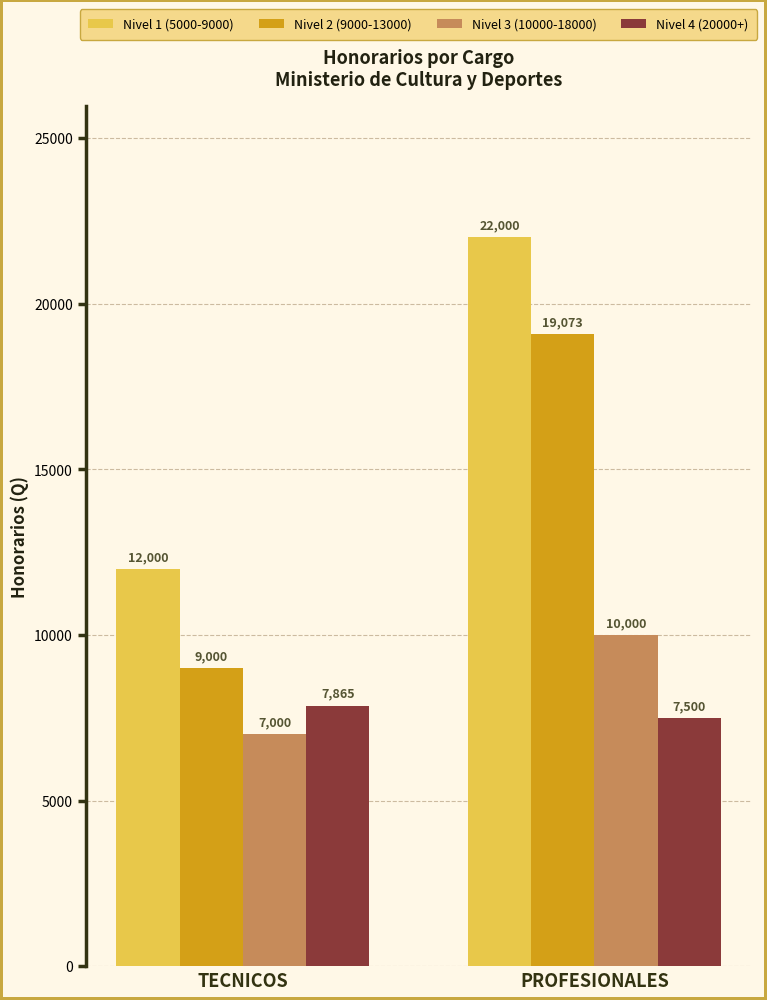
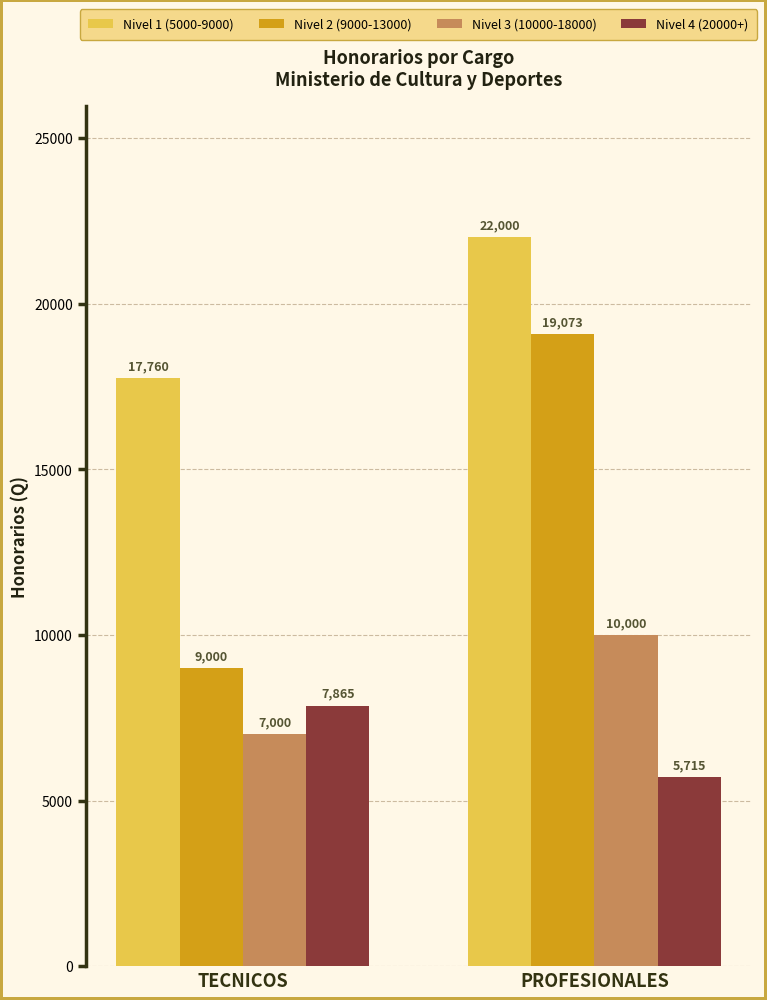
Nivel 1 (5000-9000), TECNICOS: 12,000 -> 17,760
Nivel 4 (20000+), PROFESIONALES: 7,500 -> 5,715
